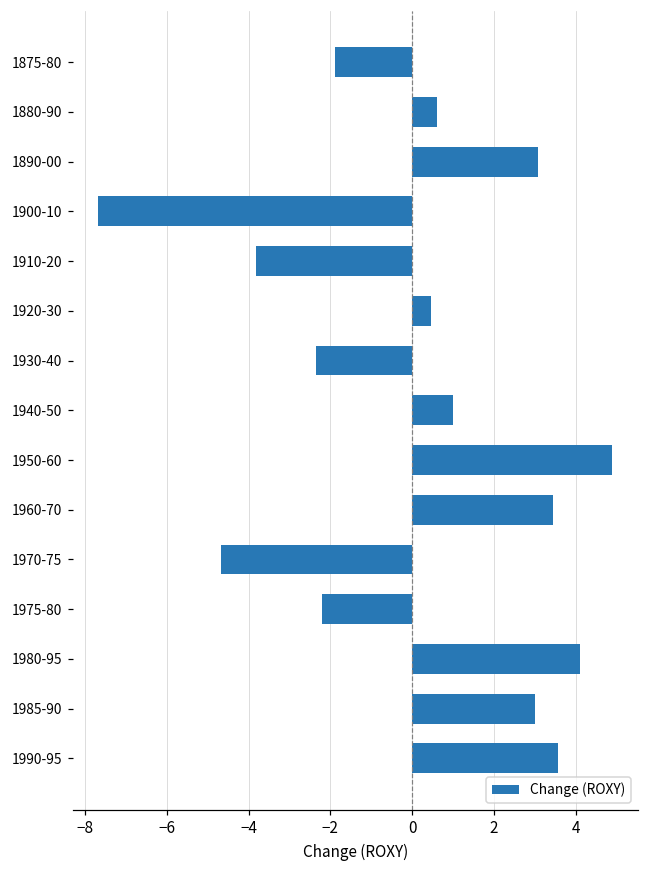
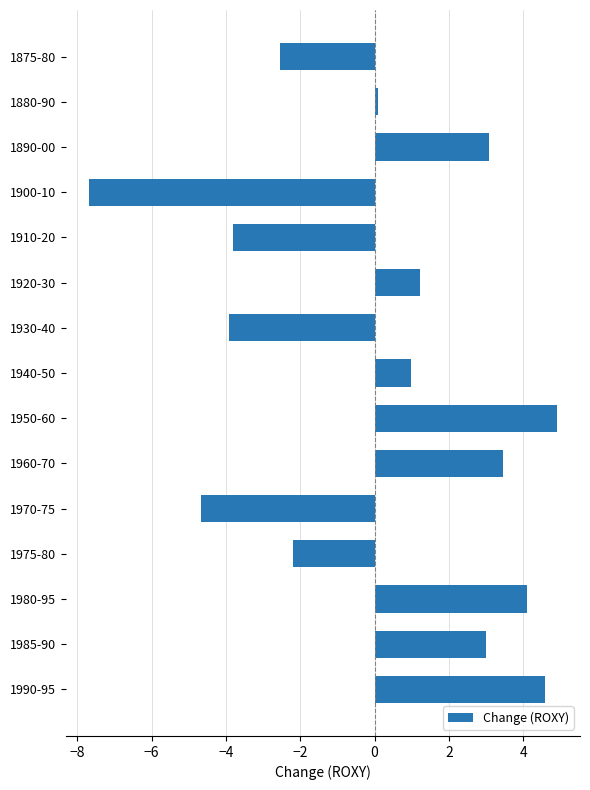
1875-80: -1.9 -> -2.6
1880-90: 0.6 -> 0.1
1920-30: 0.5 -> 1.2
1930-40: -2.4 -> -3.9
1990-95: 3.6 -> 4.6
